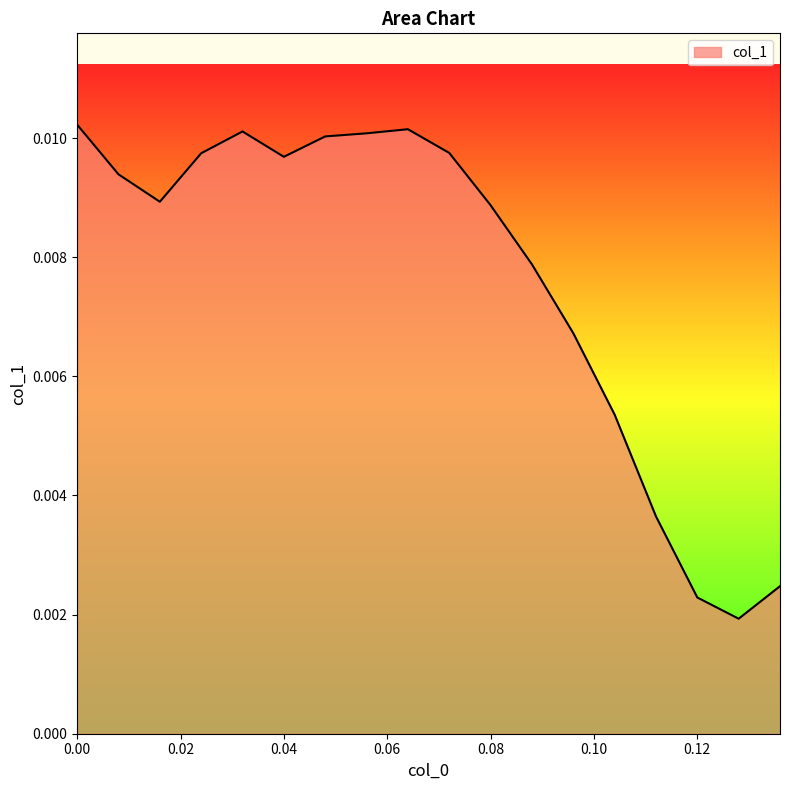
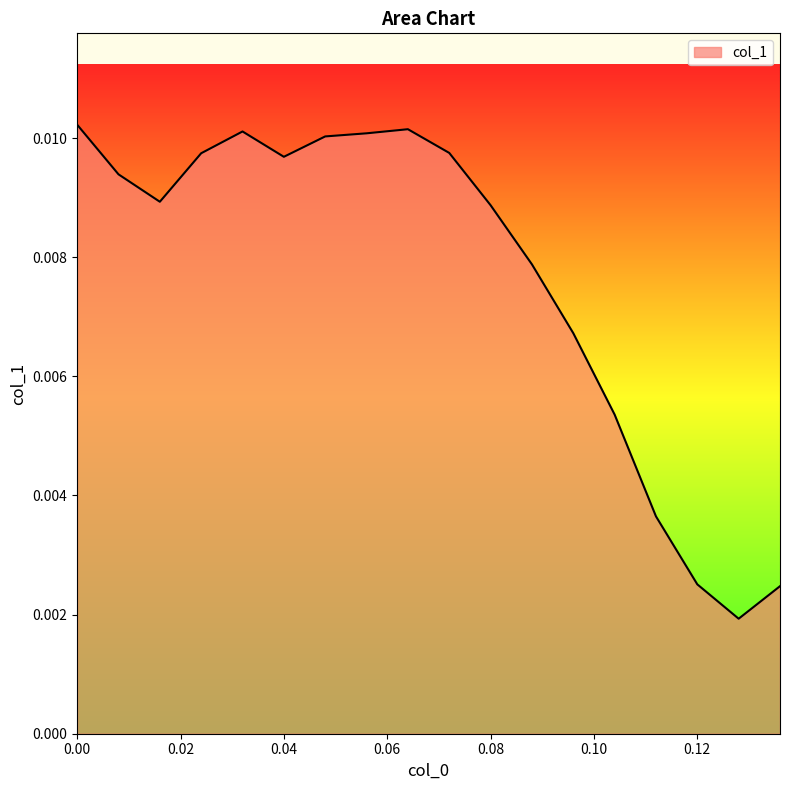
0.12: 0.0023 -> 0.0025
